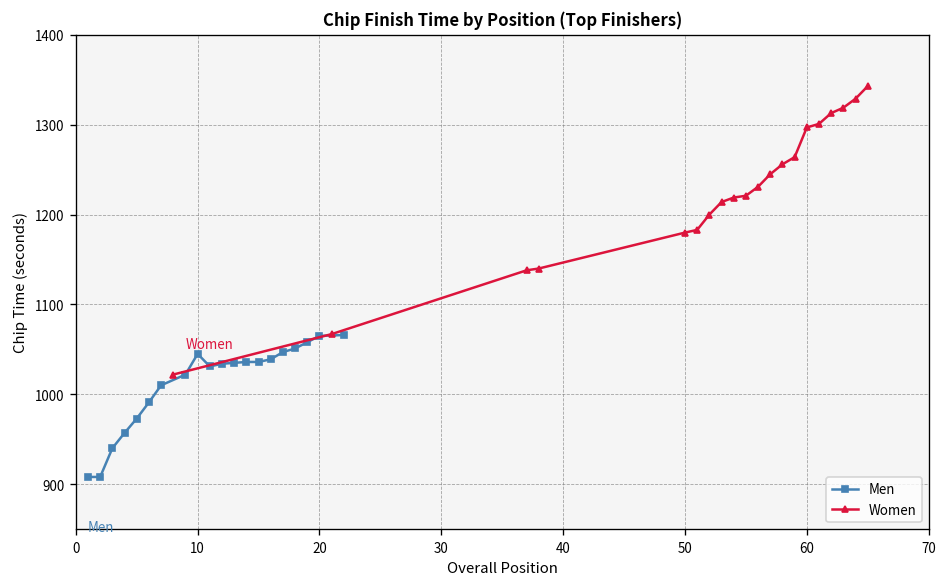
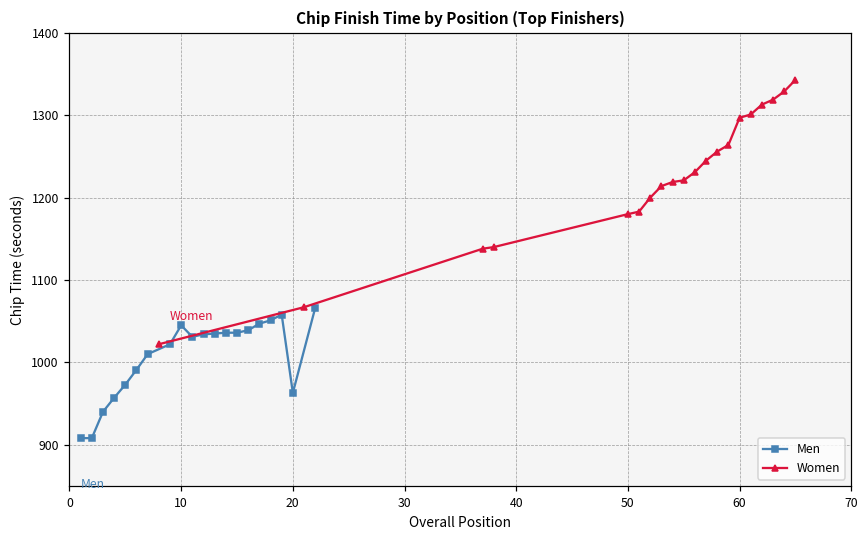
Men, 20: 1070 -> 960
